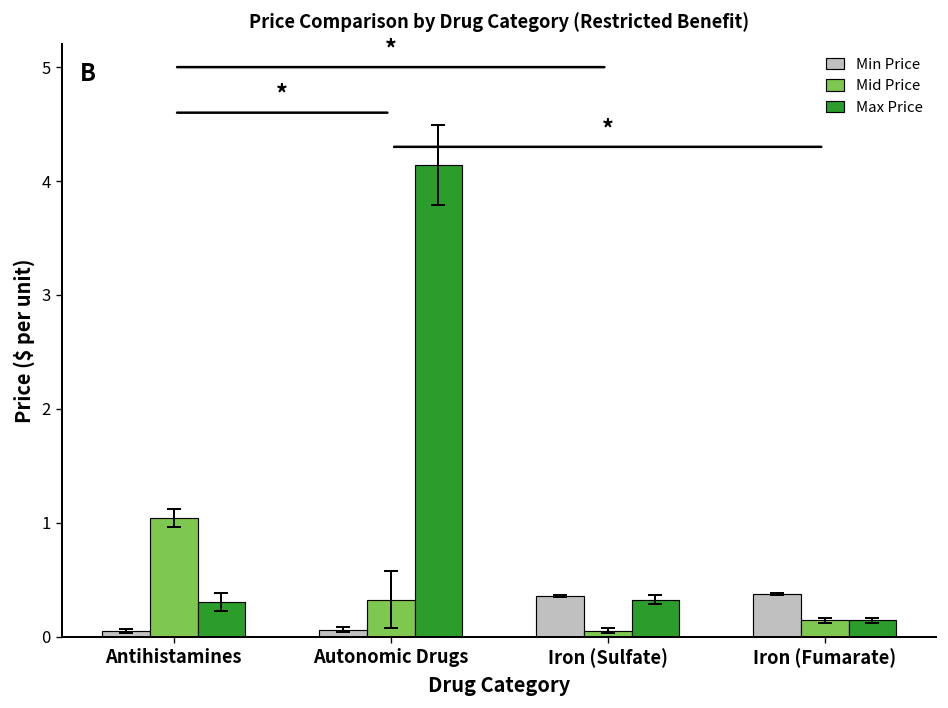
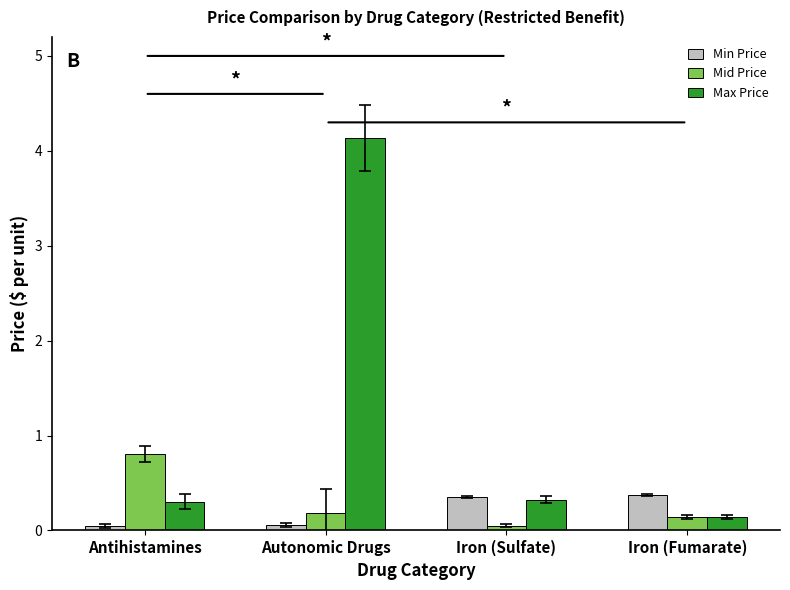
Mid Price, Antihistamines: 1.0 -> 0.8
Mid Price, Autonomic Drugs: 0.3 -> 0.2
